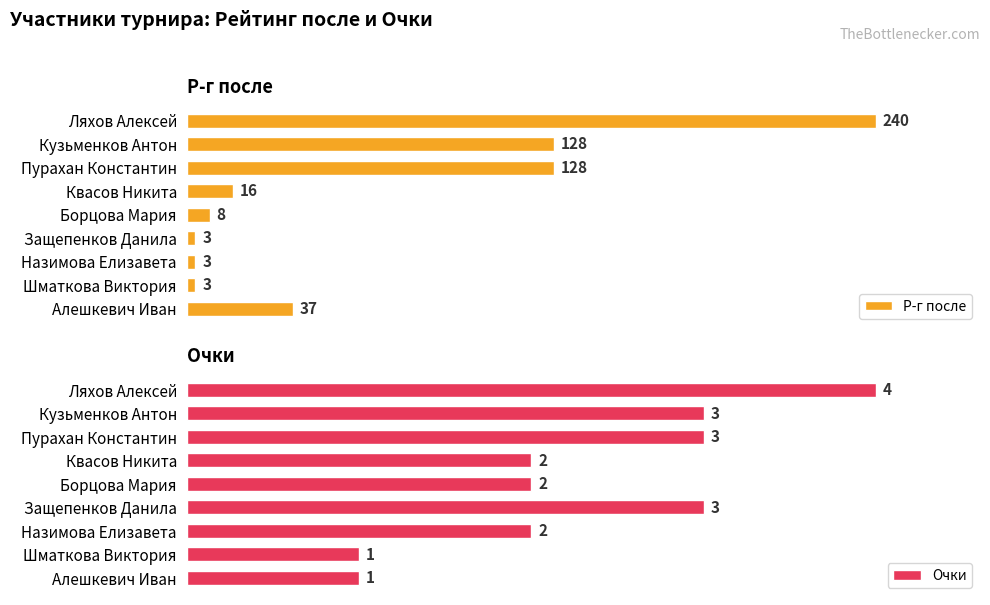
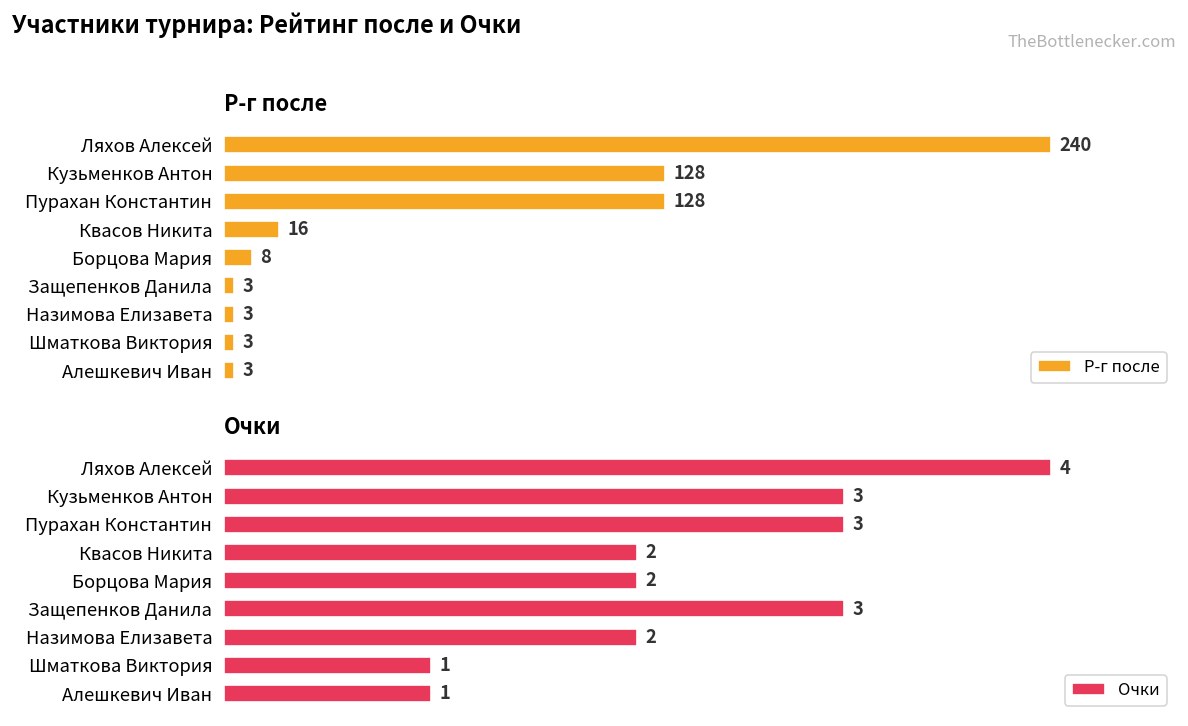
Р-г после, Алешкевич Иван: 37 -> 3
